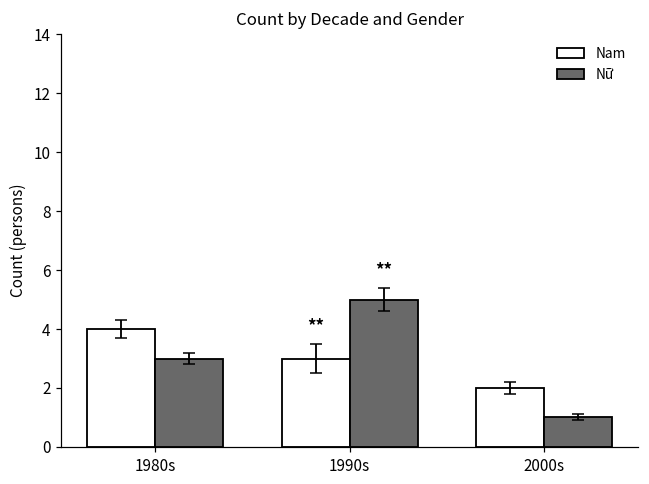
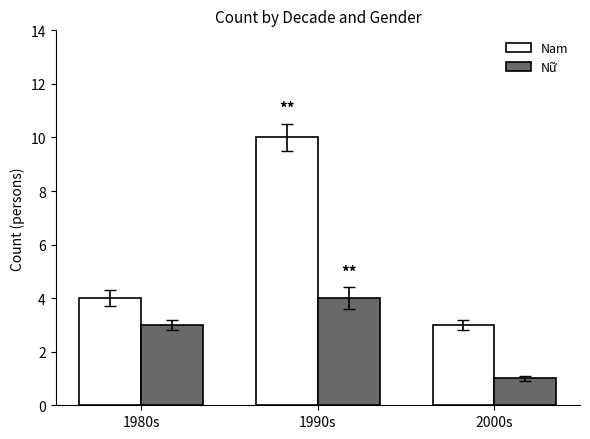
Nam, 1990s: 3 -> 10
Nữ, 1990s: 5 -> 4
Nam, 2000s: 2 -> 3
